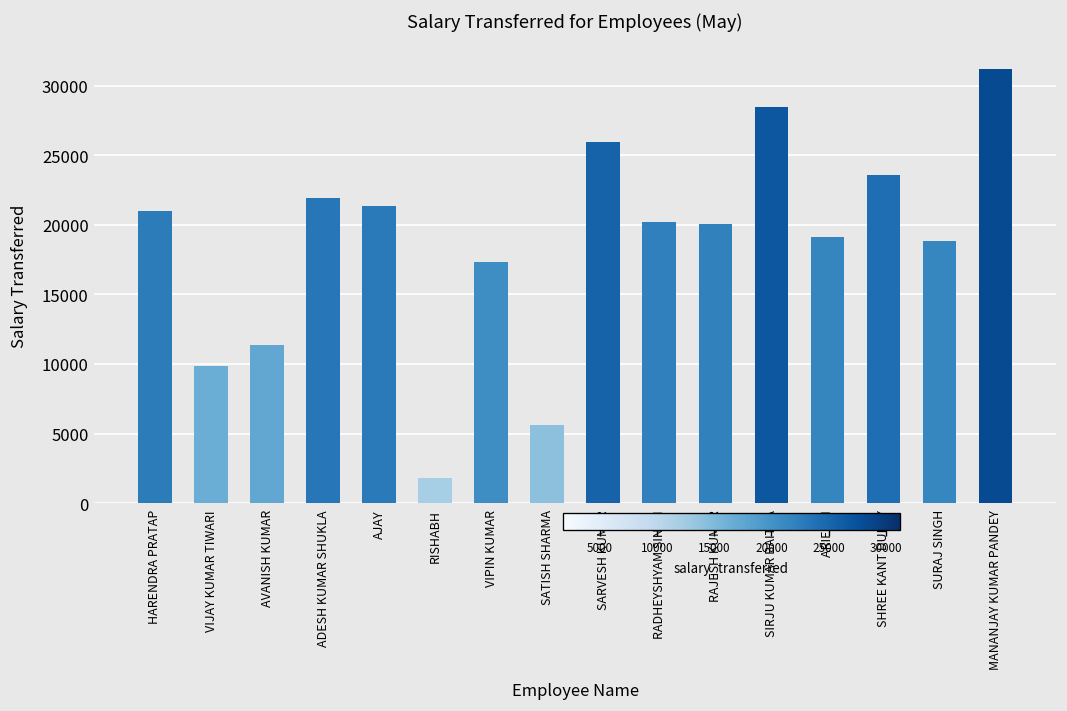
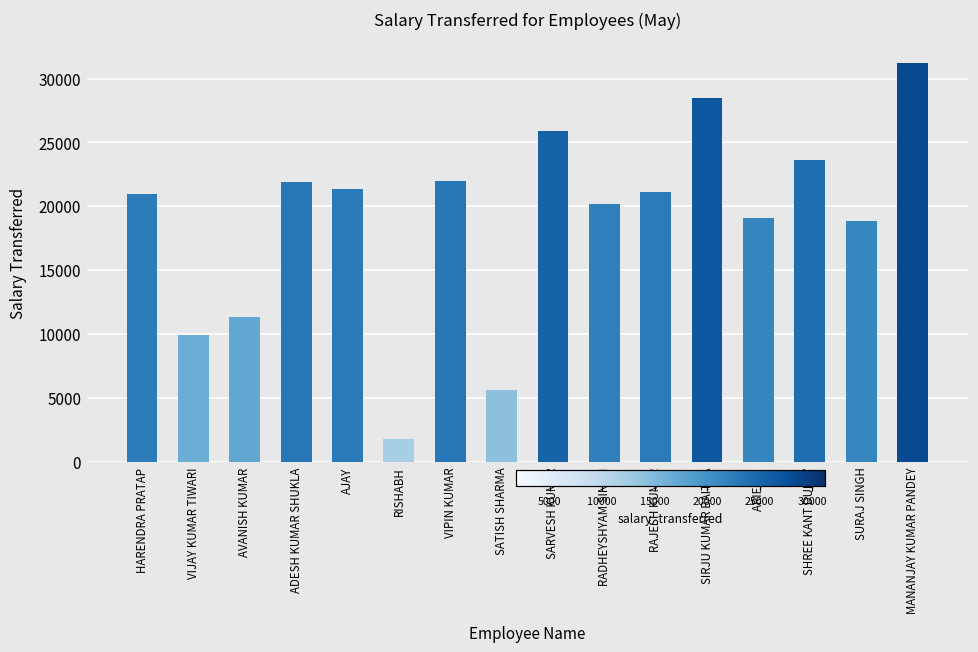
VIPIN KUMAR: 17300 -> 22000
RAJESH KUMAR: 20100 -> 21100
